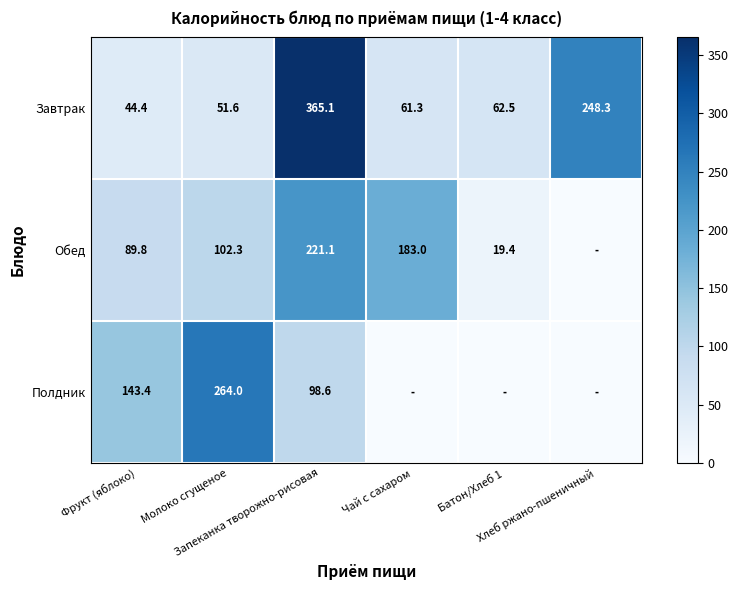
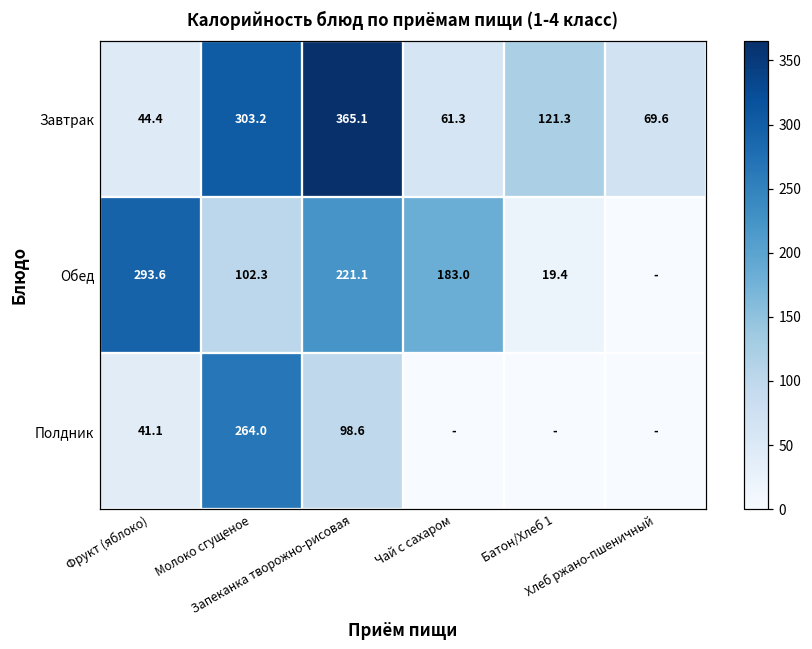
Завтрак, Молоко сгущеное: 51.6 -> 303.2
Завтрак, Батон/Хлеб 1: 62.5 -> 121.3
Завтрак, Хлеб ржано-пшеничный: 248.3 -> 69.6
Обед, Фрукт (яблоко): 89.8 -> 293.6
Полдник, Фрукт (яблоко): 143.4 -> 41.1
